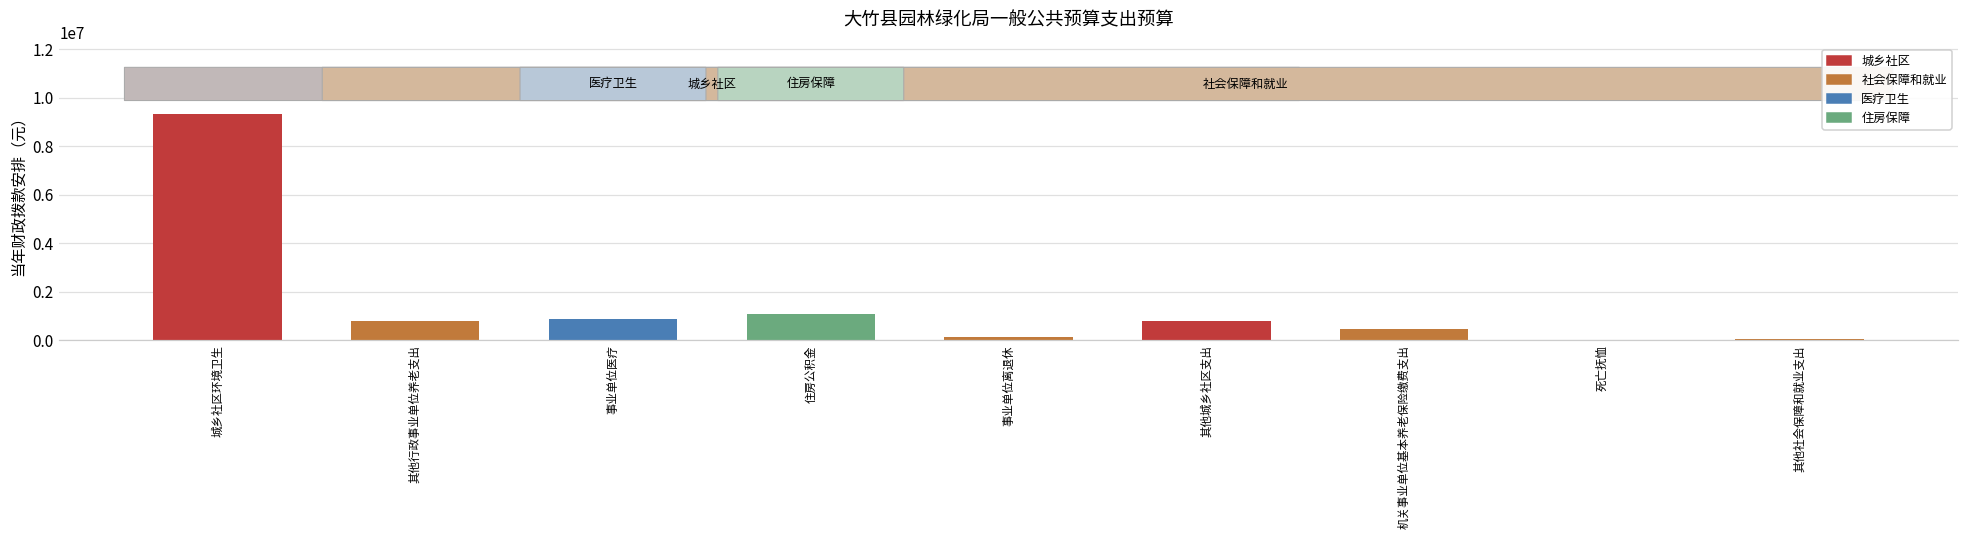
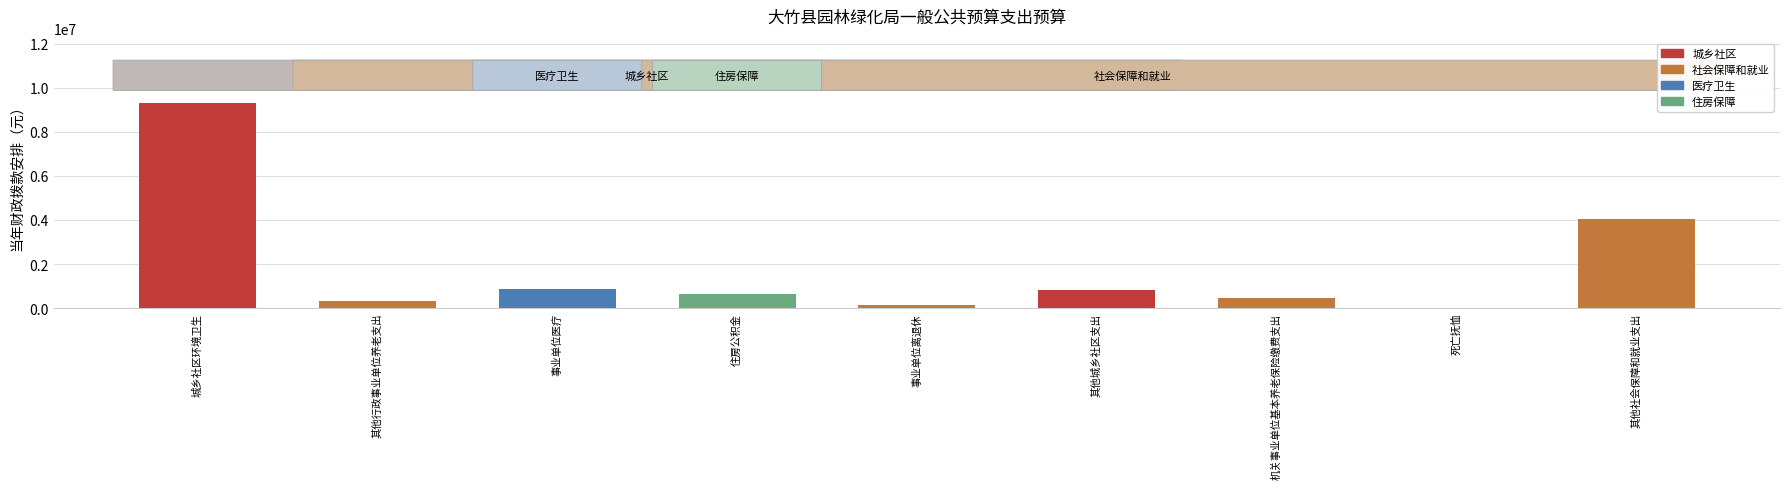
其他行政事业单位养老支出: 800000 -> 300000
住房公积金: 1100000 -> 600000
其他社会保障和就业支出: 0 -> 4000000
